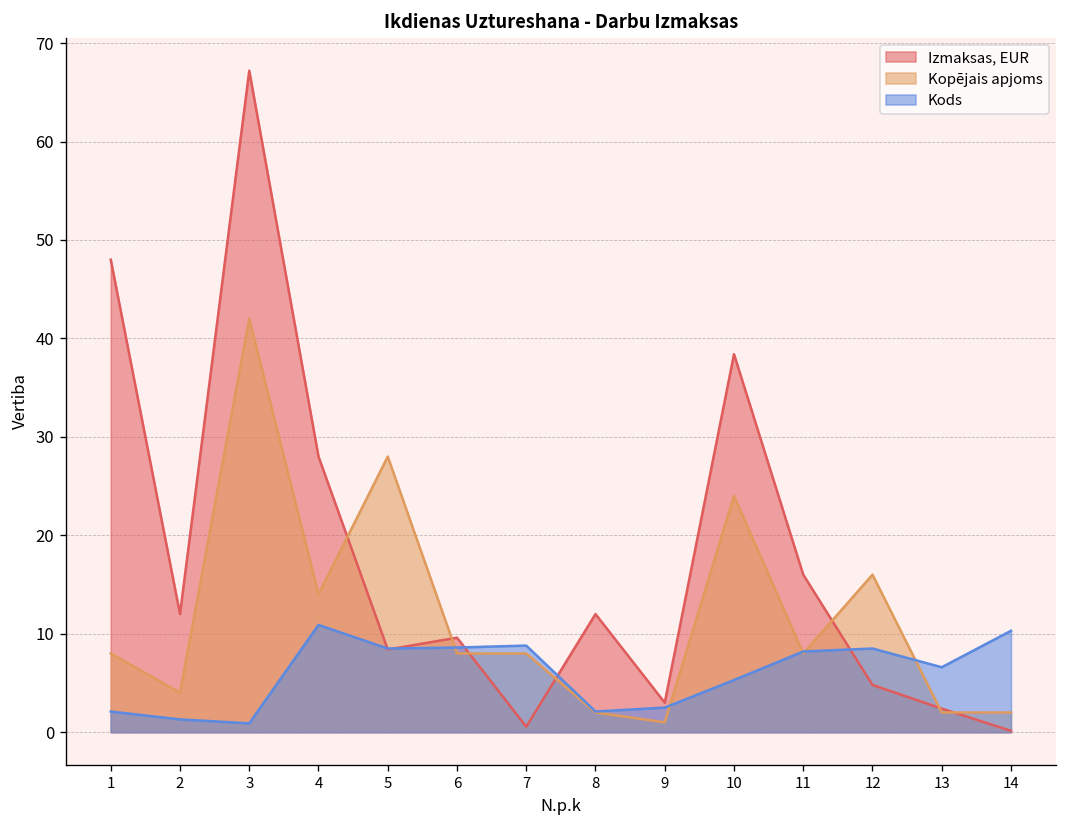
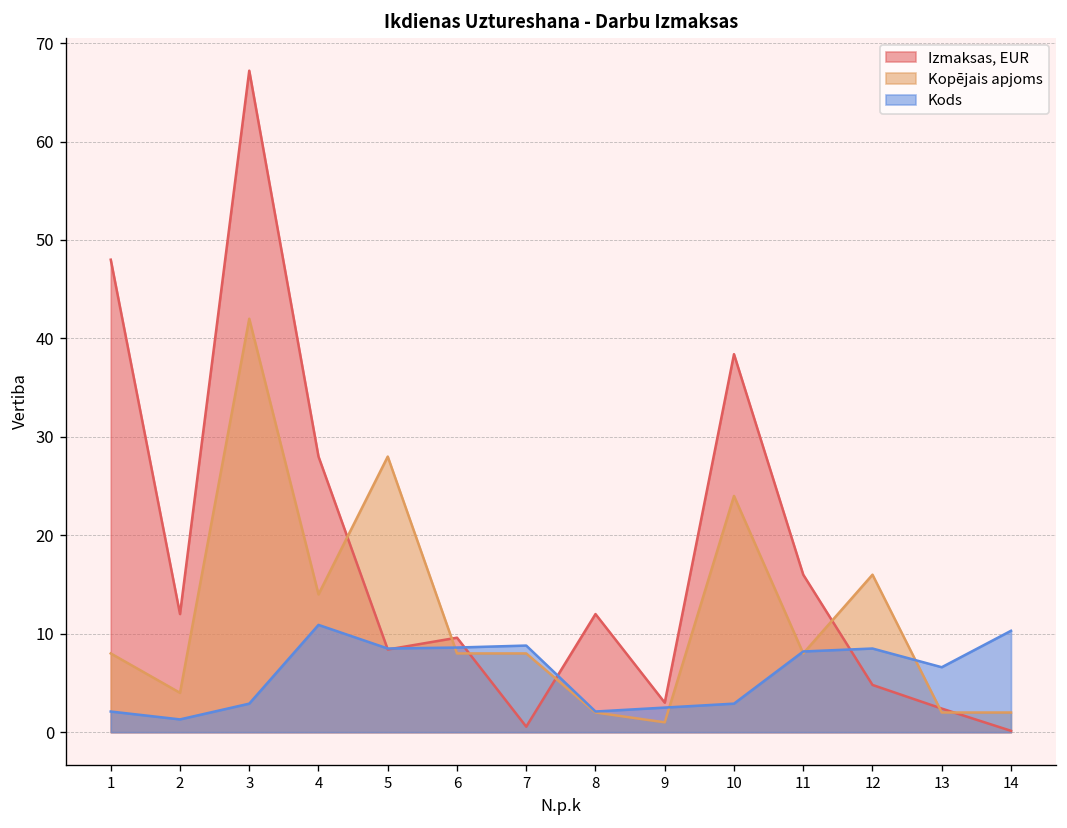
Kods, 3: 1 -> 3
Kods, 10: 5 -> 3
